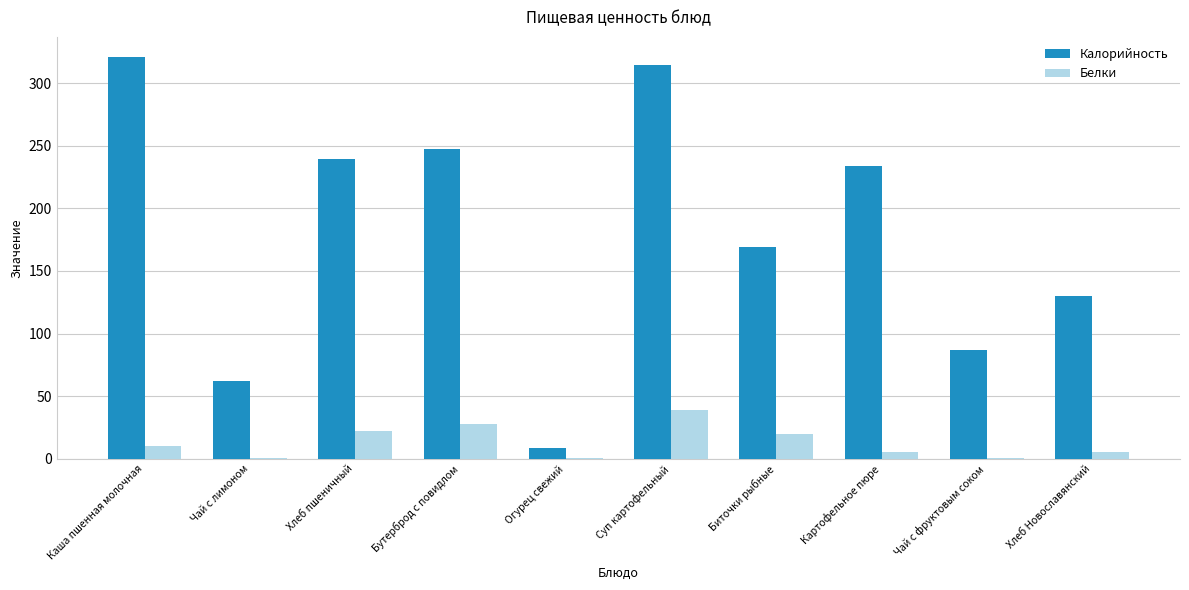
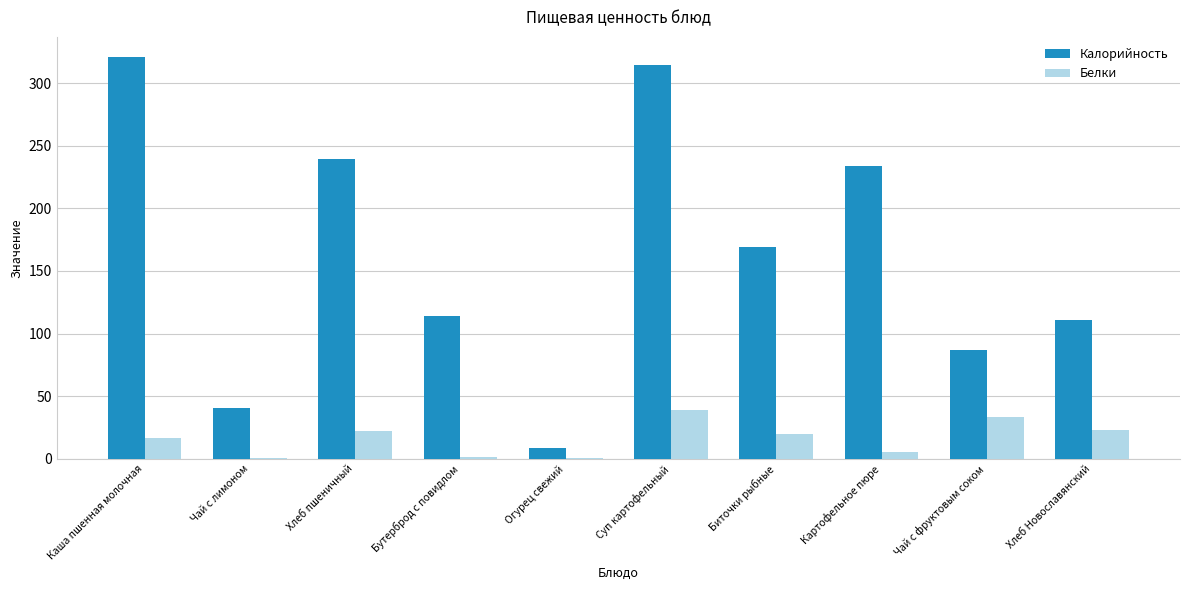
Белки, Каша пшенная молочная: 10 -> 16
Калорийность, Чай с лимоном: 62 -> 40
Калорийность, Бутерброд с повидлом: 248 -> 114
Белки, Бутерброд с повидлом: 28 -> 1
Белки, Чай с фруктовым соком: 0 -> 33
Калорийность, Хлеб Новославянский: 130 -> 111
Белки, Хлеб Новославянский: 5 -> 23
